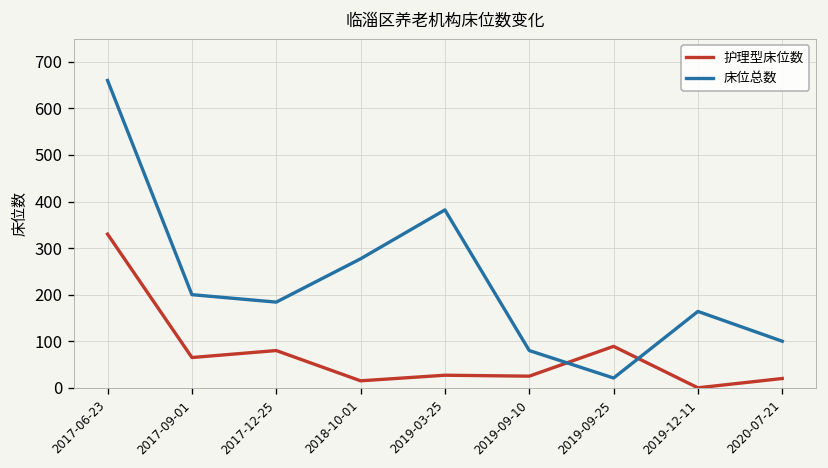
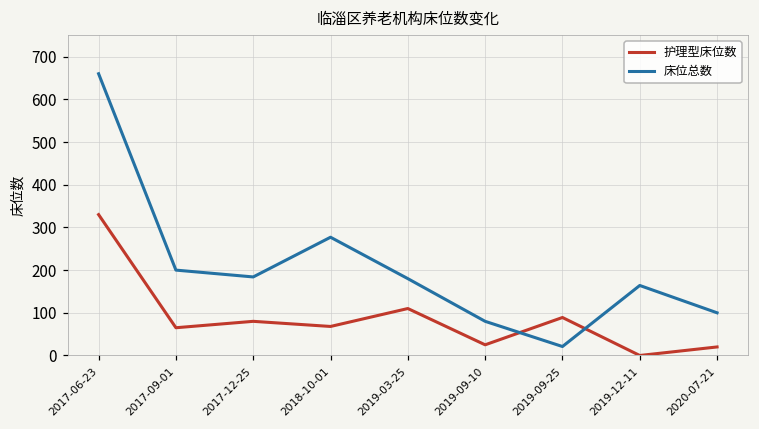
护理型床位数, 2018-10-01: 20 -> 70
护理型床位数, 2019-03-25: 30 -> 110
床位总数, 2019-03-25: 380 -> 180
